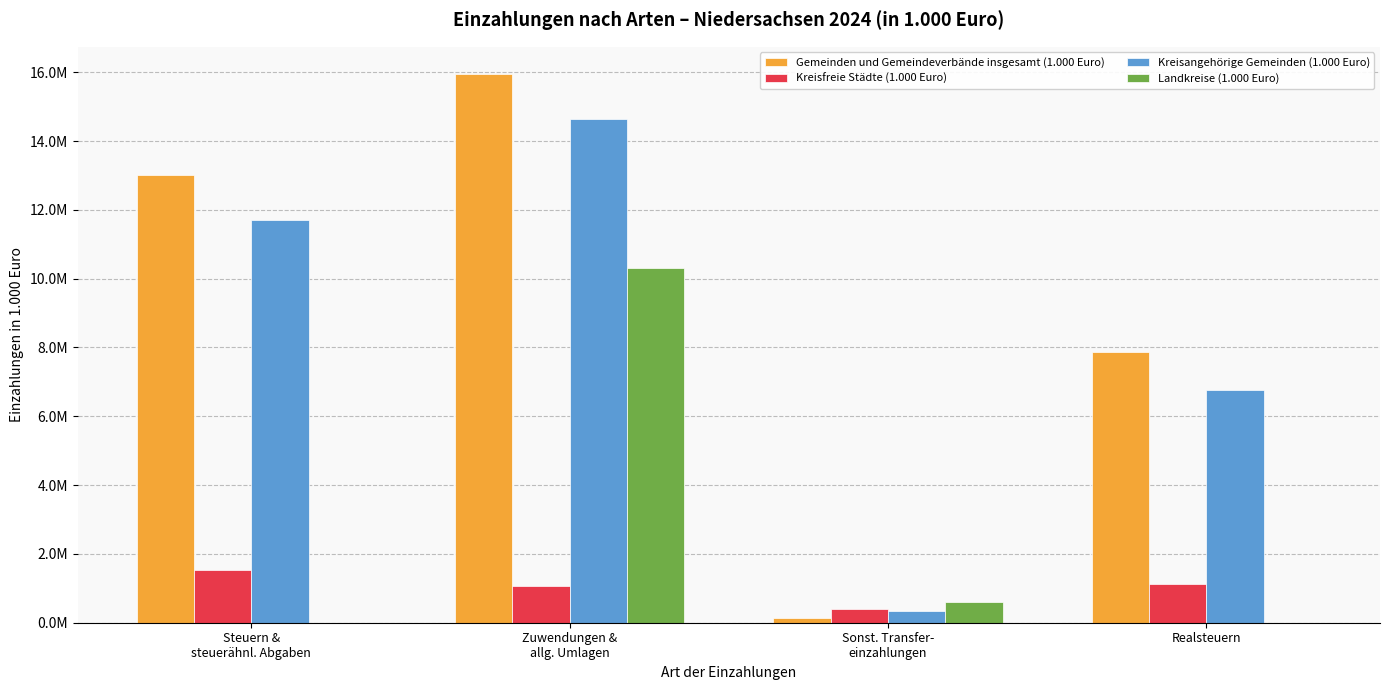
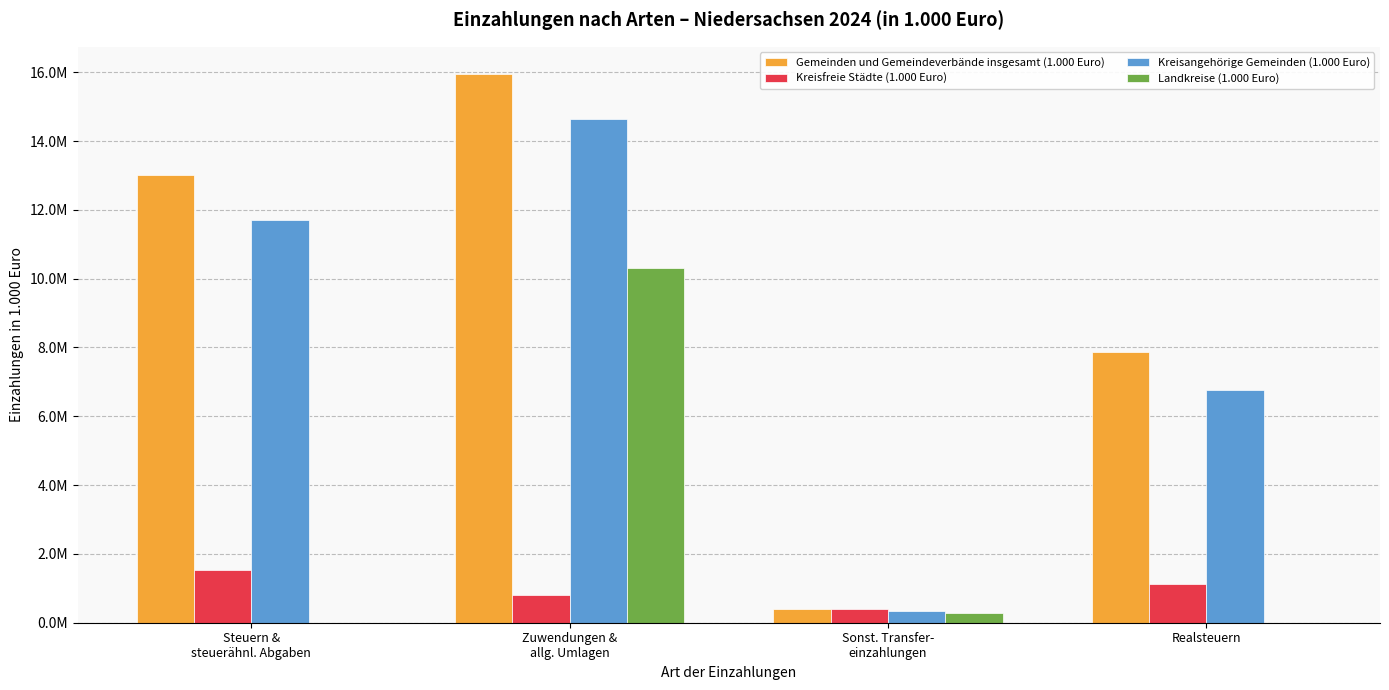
Kreisfreie Städte (1.000 Euro), Zuwendungen & allg. Umlagen: 1100000 -> 800000
Gemeinden und Gemeindeverbände insgesamt (1.000 Euro), Sonst. Transfer- einzahlungen: 100000 -> 400000
Landkreise (1.000 Euro), Sonst. Transfer- einzahlungen: 600000 -> 300000
